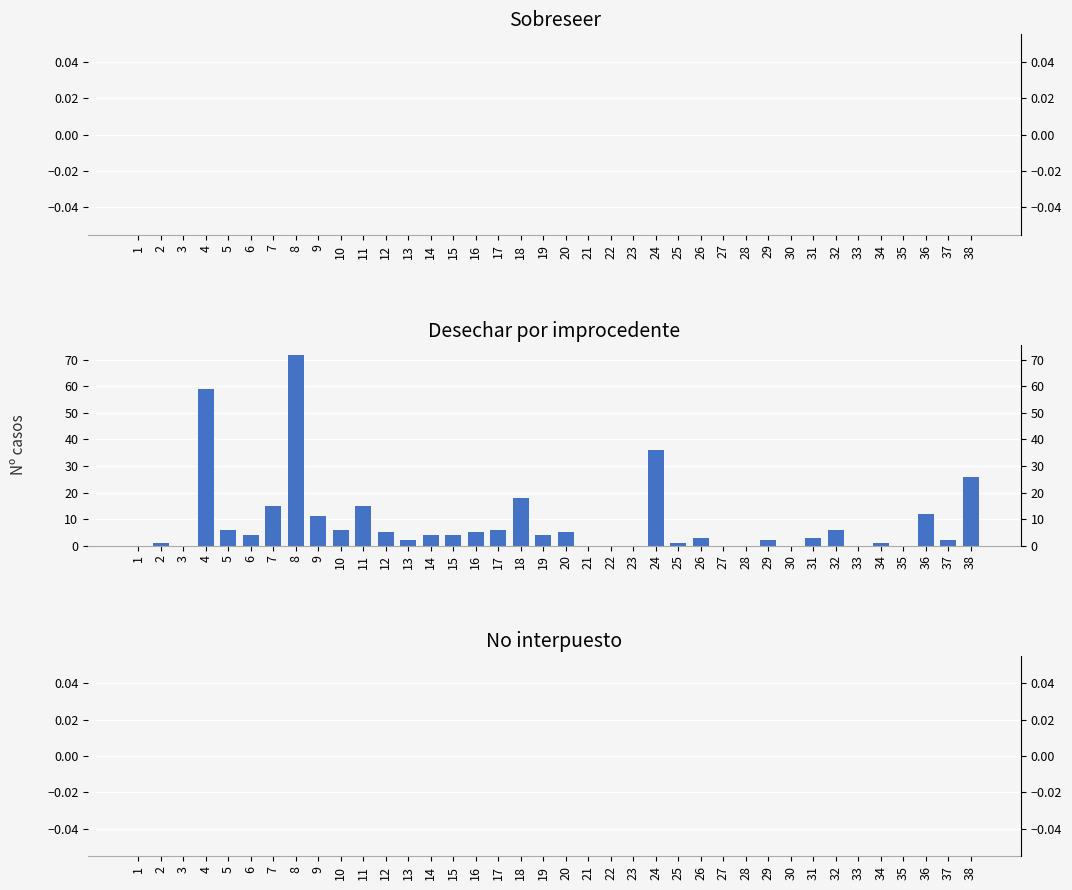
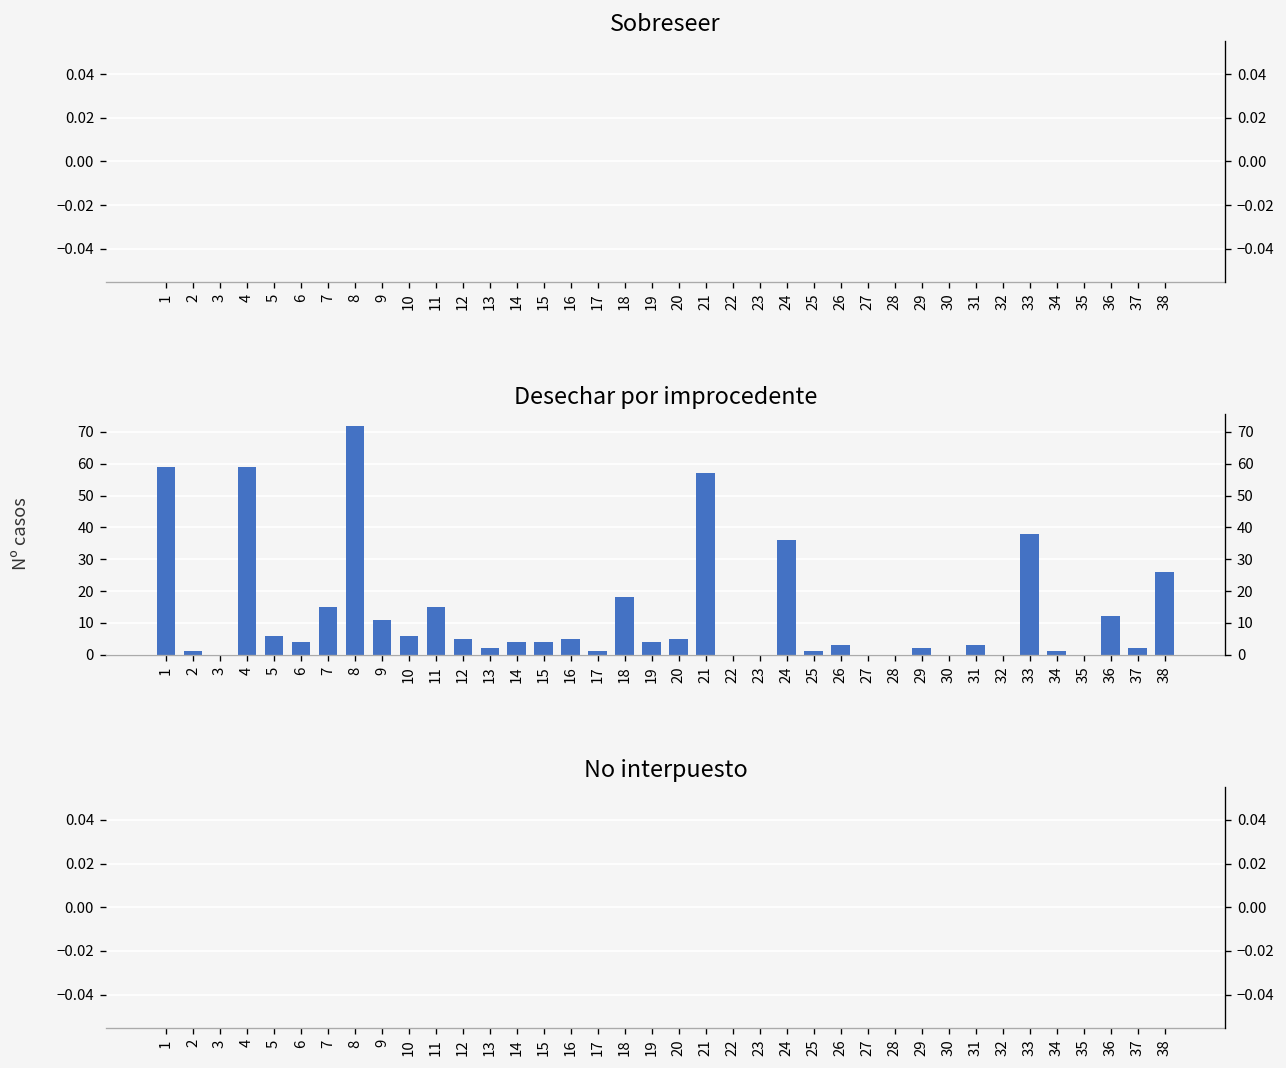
Desechar por improcedente, 1: 0 -> 59
Desechar por improcedente, 17: 6 -> 1
Desechar por improcedente, 21: 0 -> 57
Desechar por improcedente, 32: 6 -> 0
Desechar por improcedente, 33: 0 -> 38
